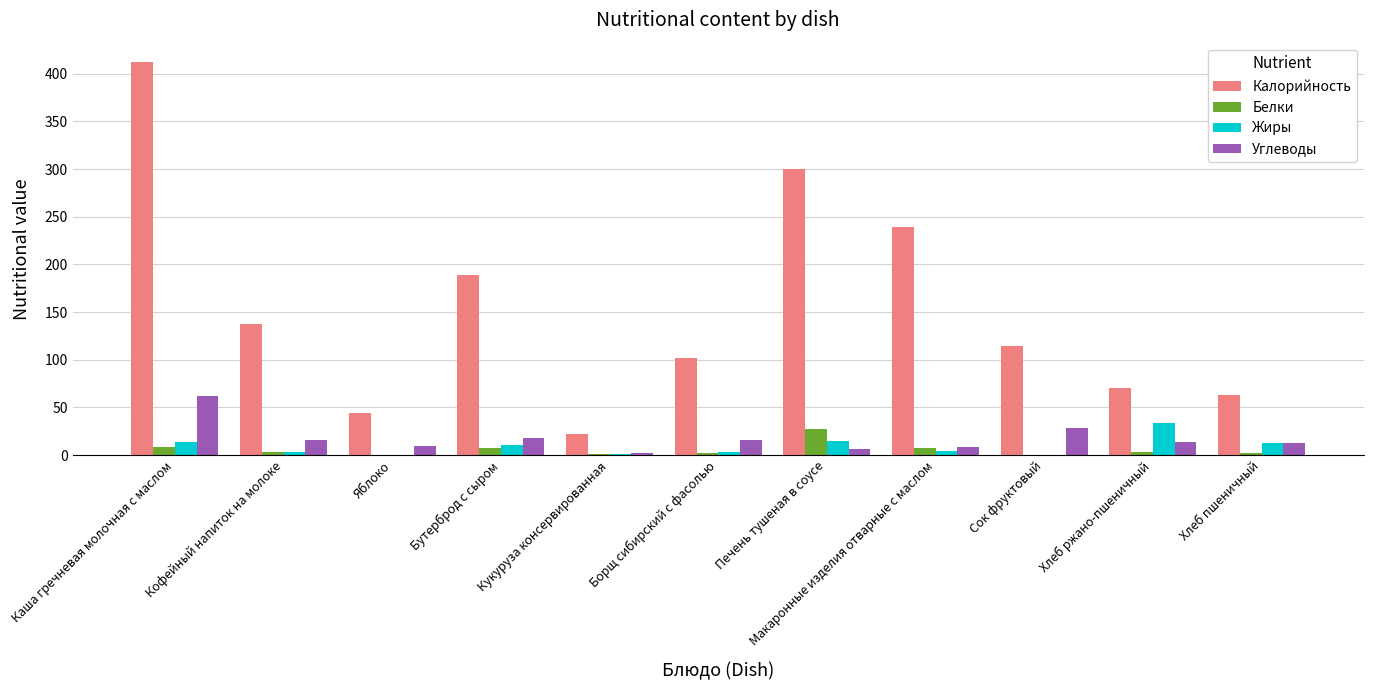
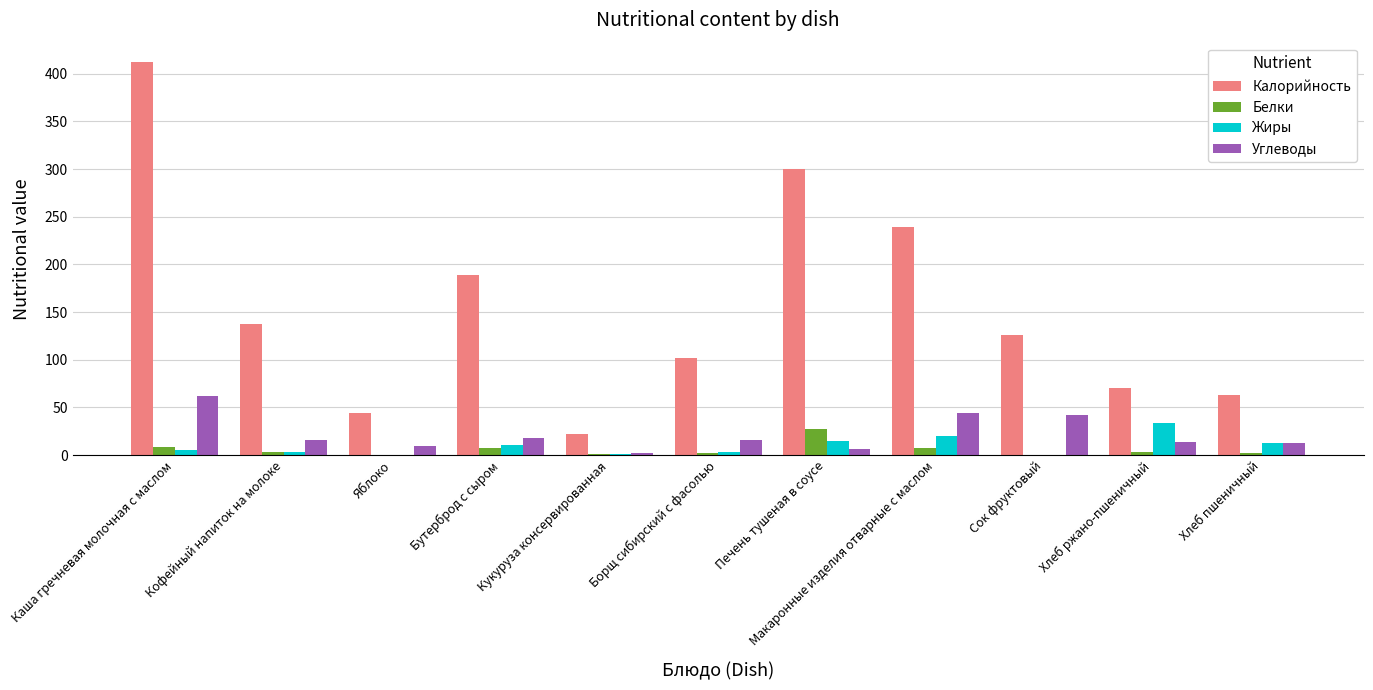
Жиры, Каша гречневая молочная с маслом: 14 -> 5
Жиры, Макаронные изделия отварные с маслом: 0 -> 20
Углеводы, Макаронные изделия отварные с маслом: 10 -> 40
Калорийность, Сок фруктовый: 110 -> 130
Углеводы, Сок фруктовый: 30 -> 40
